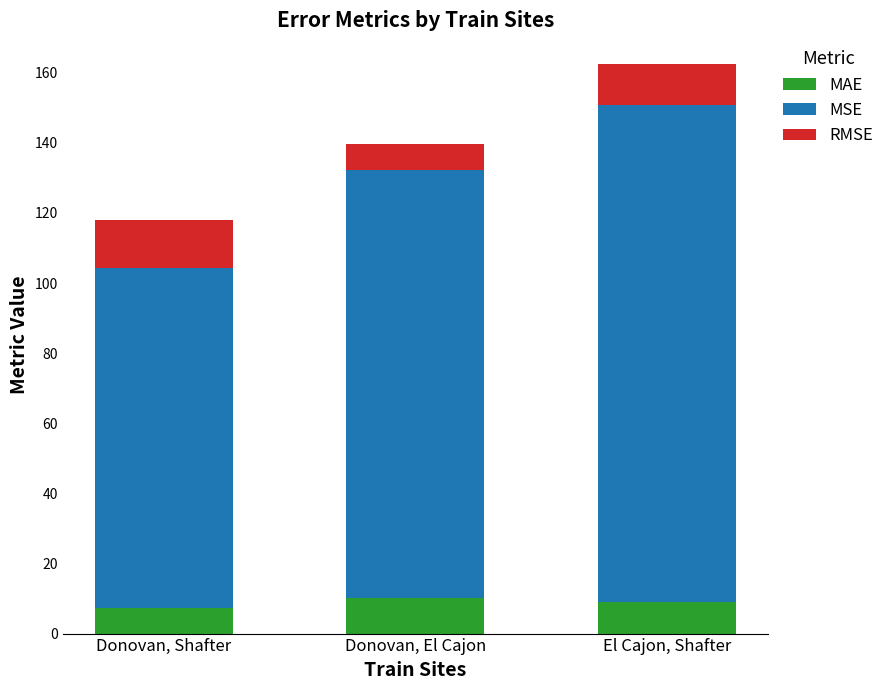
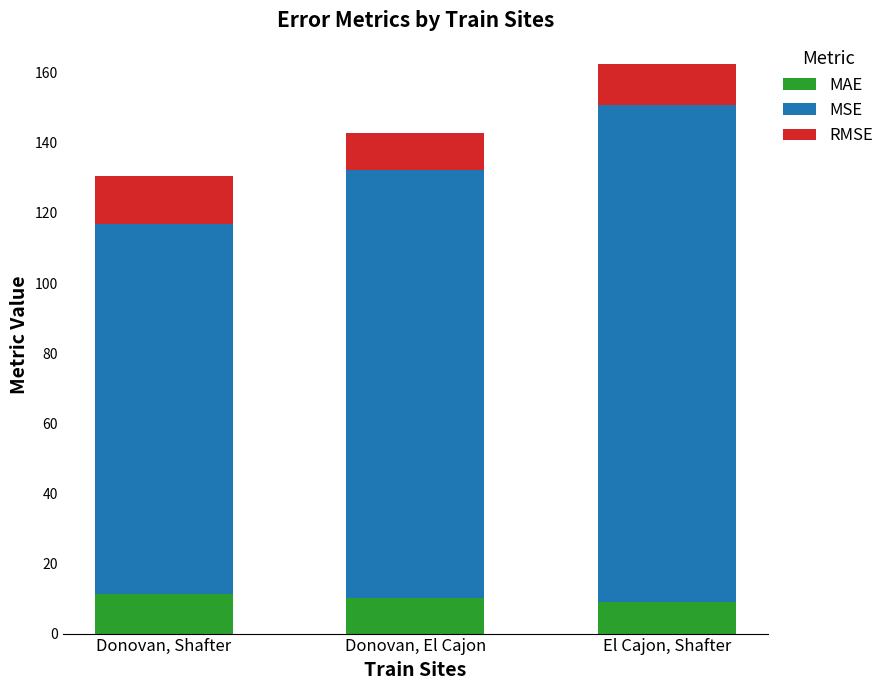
MAE, Donovan, Shafter: 7 -> 11
MSE, Donovan, Shafter: 97 -> 106
RMSE, Donovan, El Cajon: 7 -> 10
